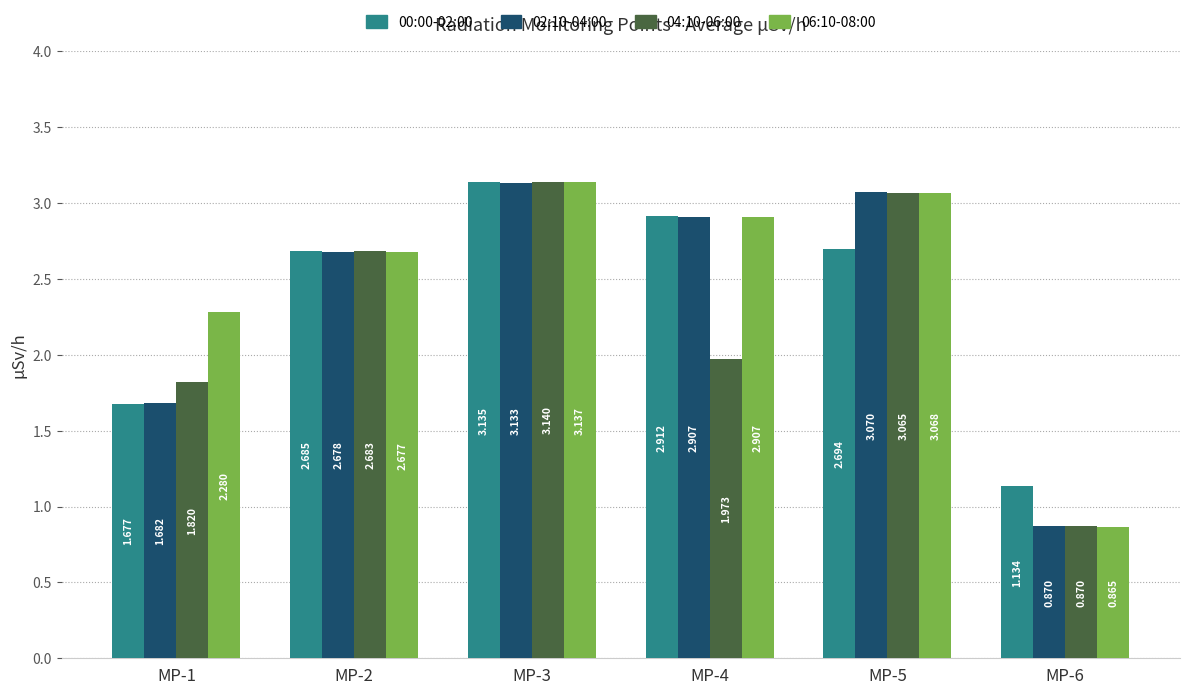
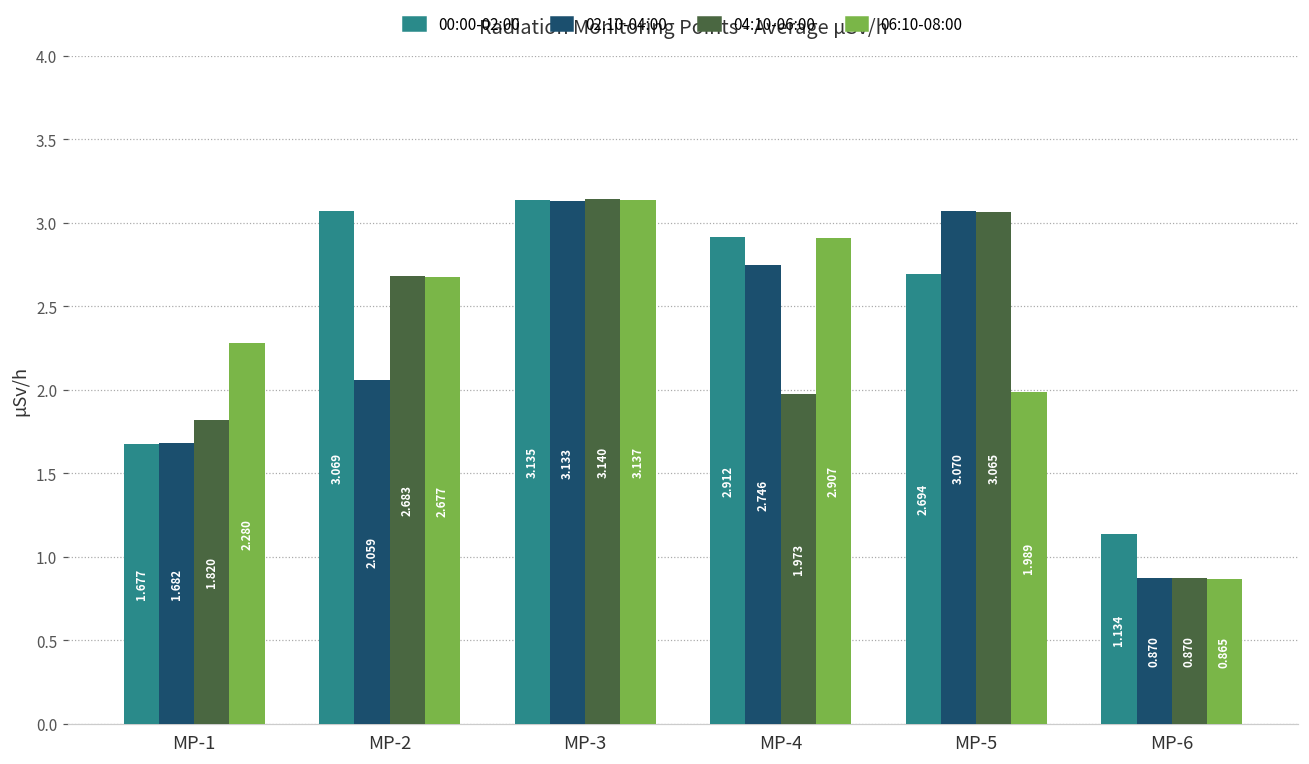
00:00-02:00, MP-2: 2.685 -> 3.069
02:10-04:00, MP-2: 2.678 -> 2.059
02:10-04:00, MP-4: 2.907 -> 2.746
06:10-08:00, MP-5: 3.068 -> 1.989
